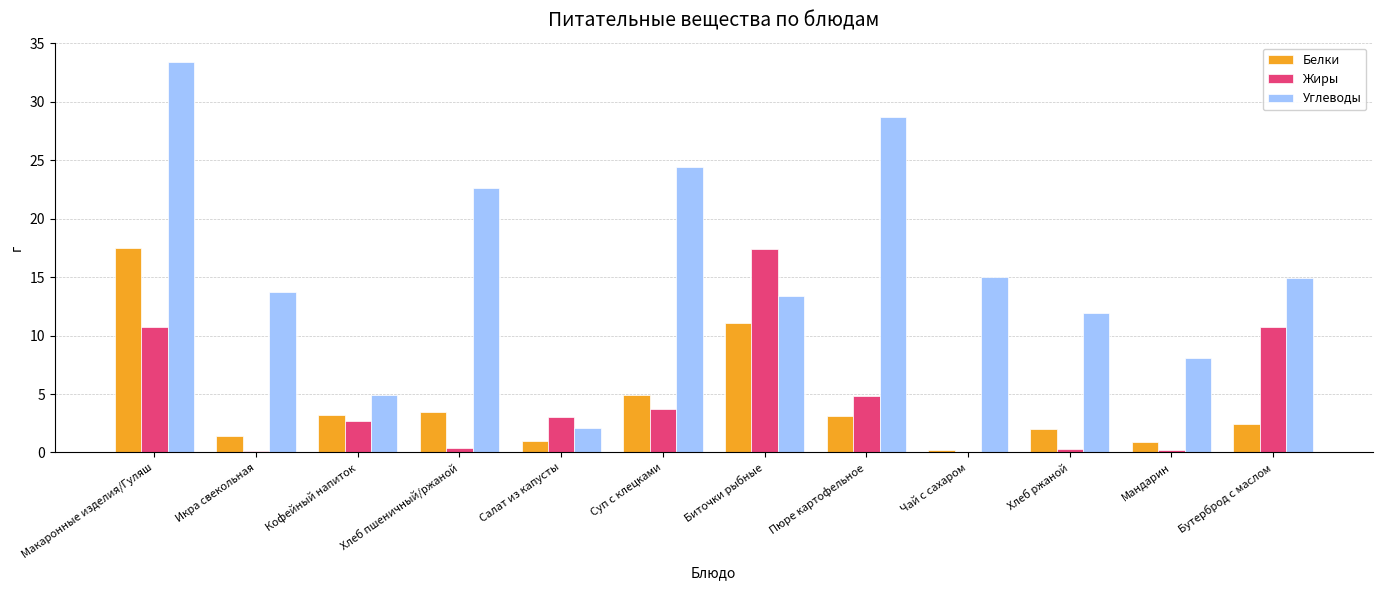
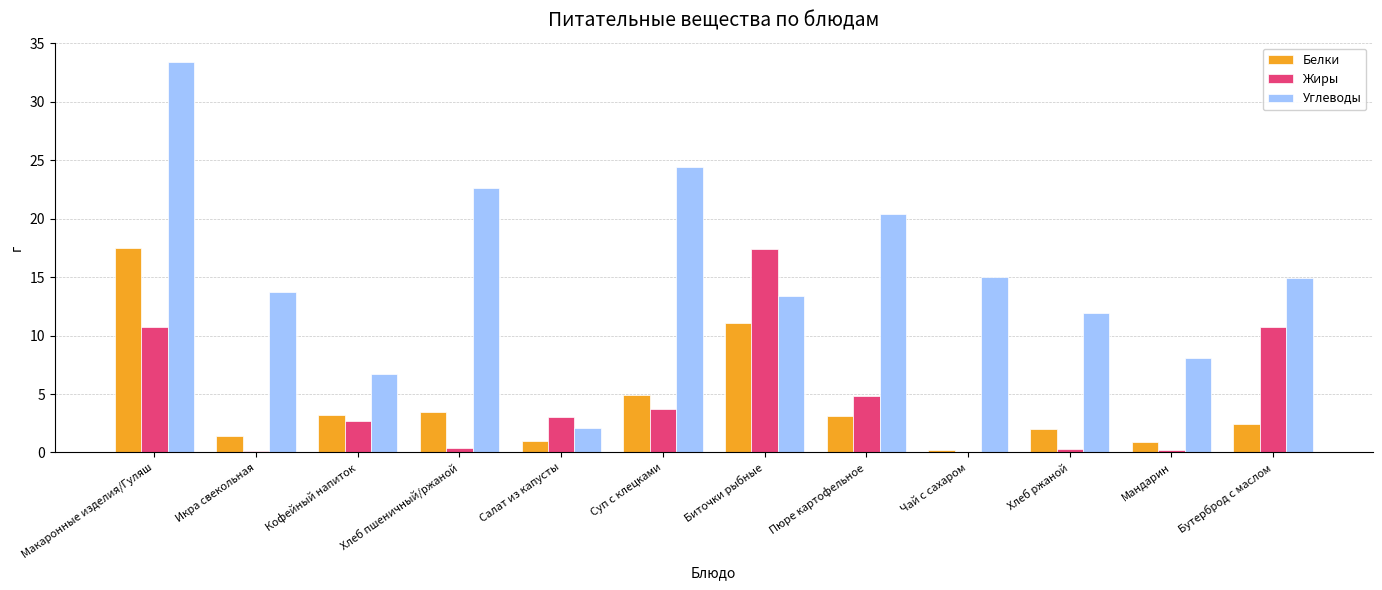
Углеводы, Кофейный напиток: 4.9 -> 6.7
Углеводы, Пюре картофельное: 28.7 -> 20.4
